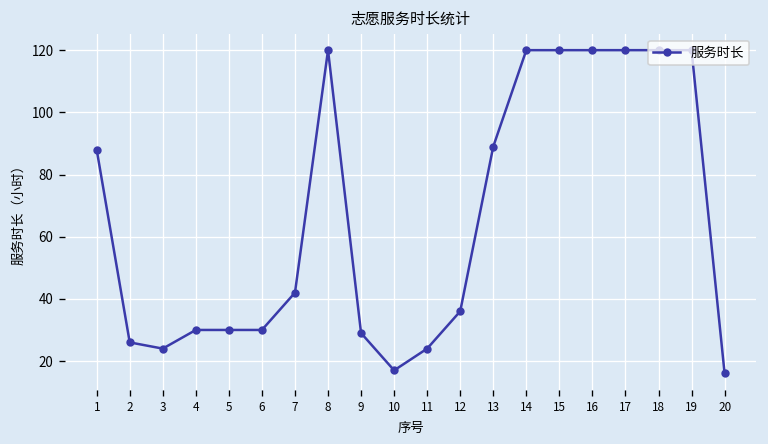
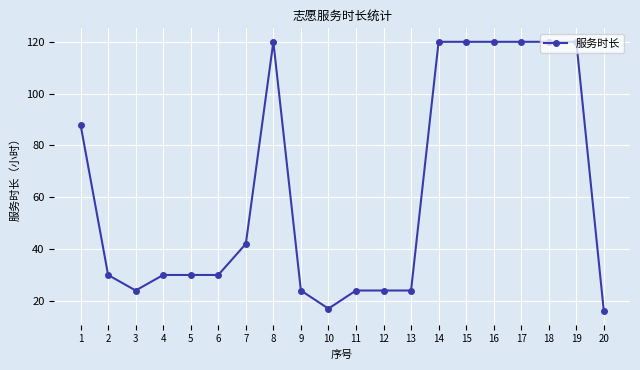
2: 26 -> 30
9: 29 -> 24
12: 36 -> 24
13: 89 -> 24
